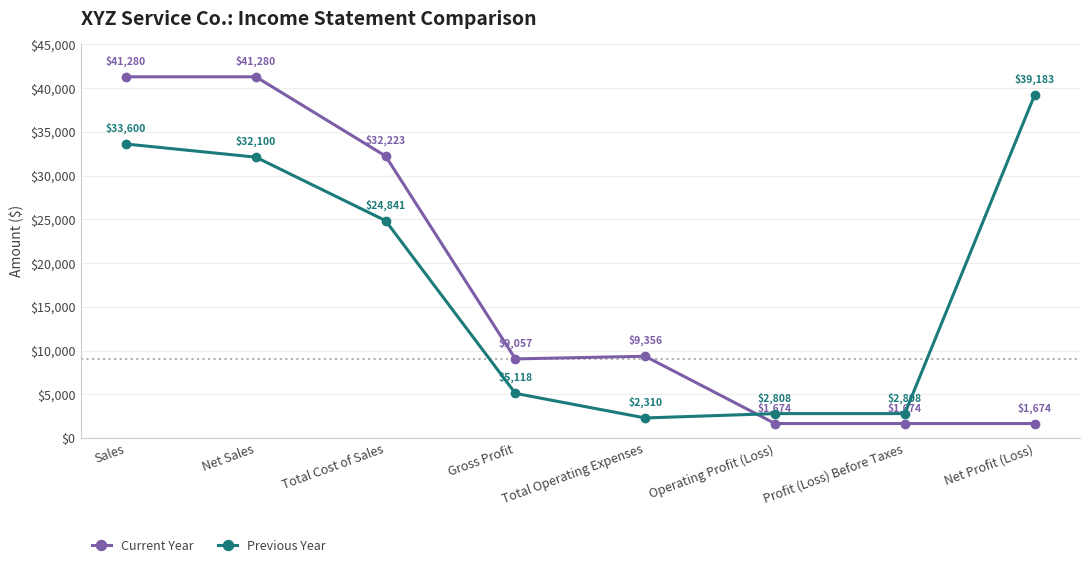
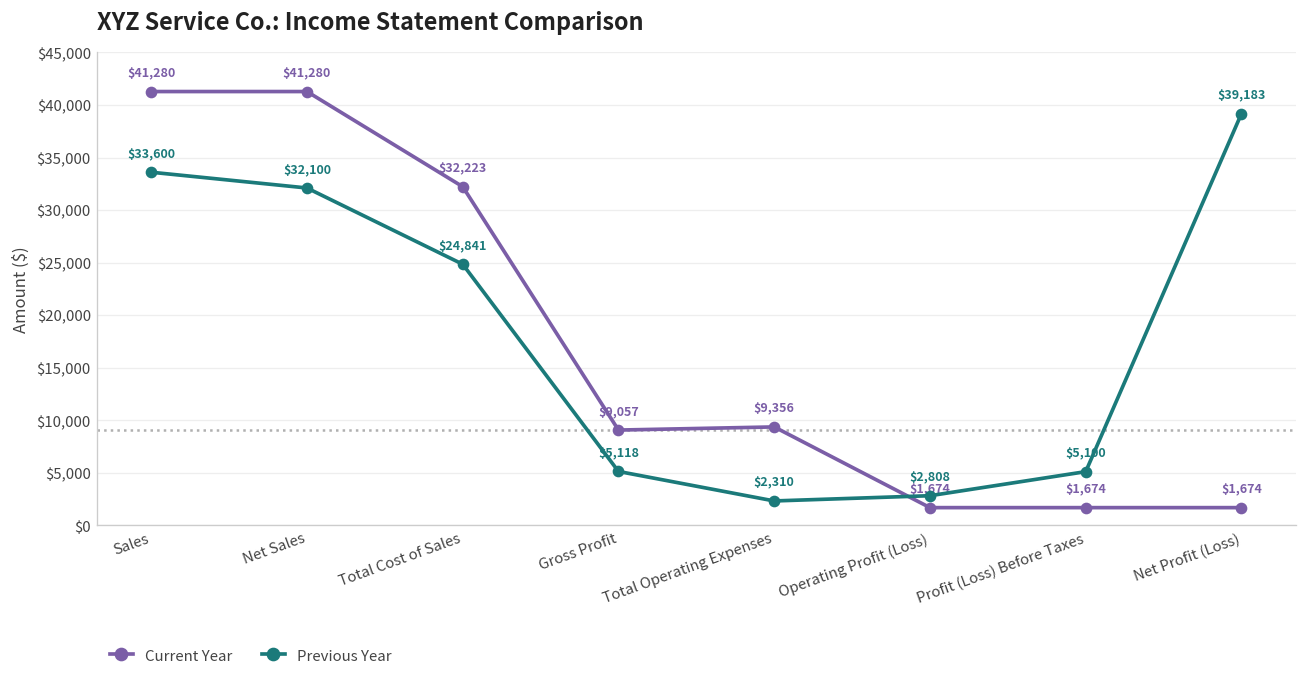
Previous Year, Profit (Loss) Before Taxes: $2,808 -> $5,100
